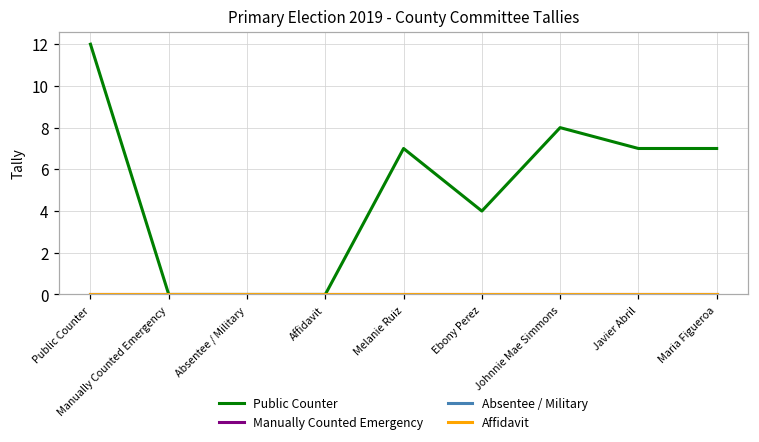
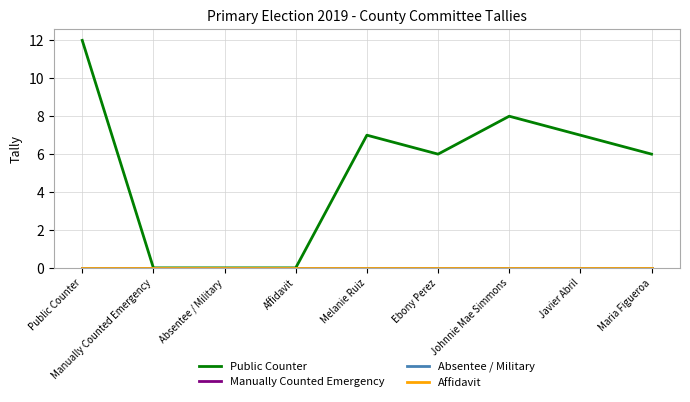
Public Counter, Ebony Perez: 4 -> 6
Public Counter, Maria Figueroa: 7 -> 6
